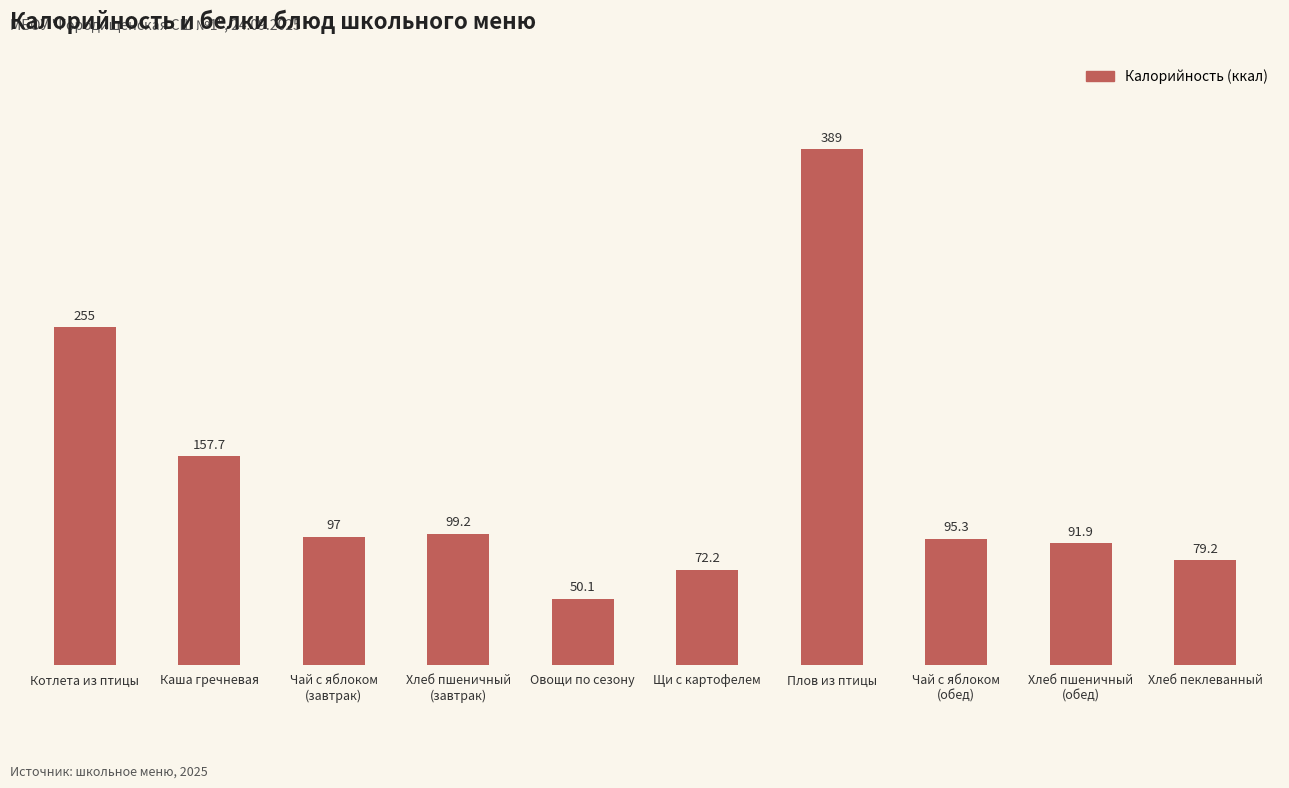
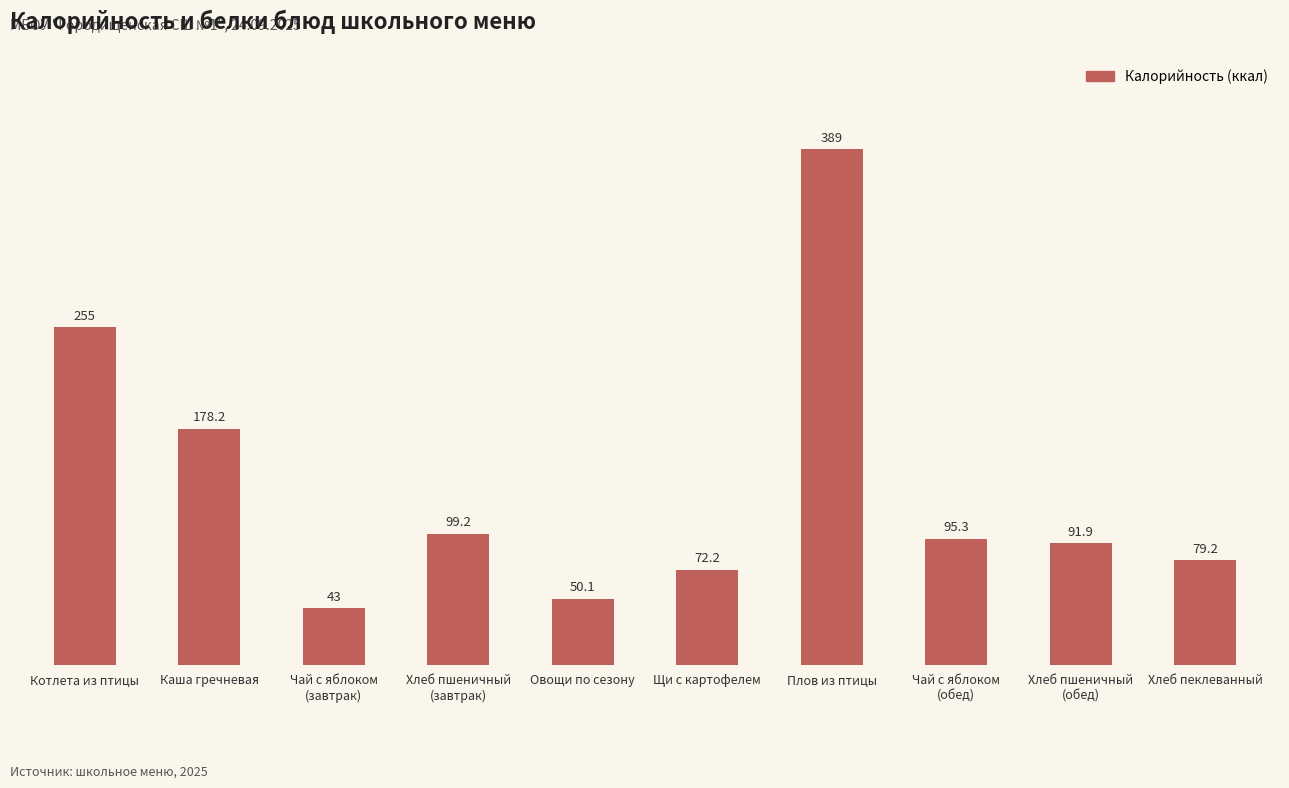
Каша гречневая: 157.7 -> 178.2
Чай с яблоком (завтрак): 97 -> 43
